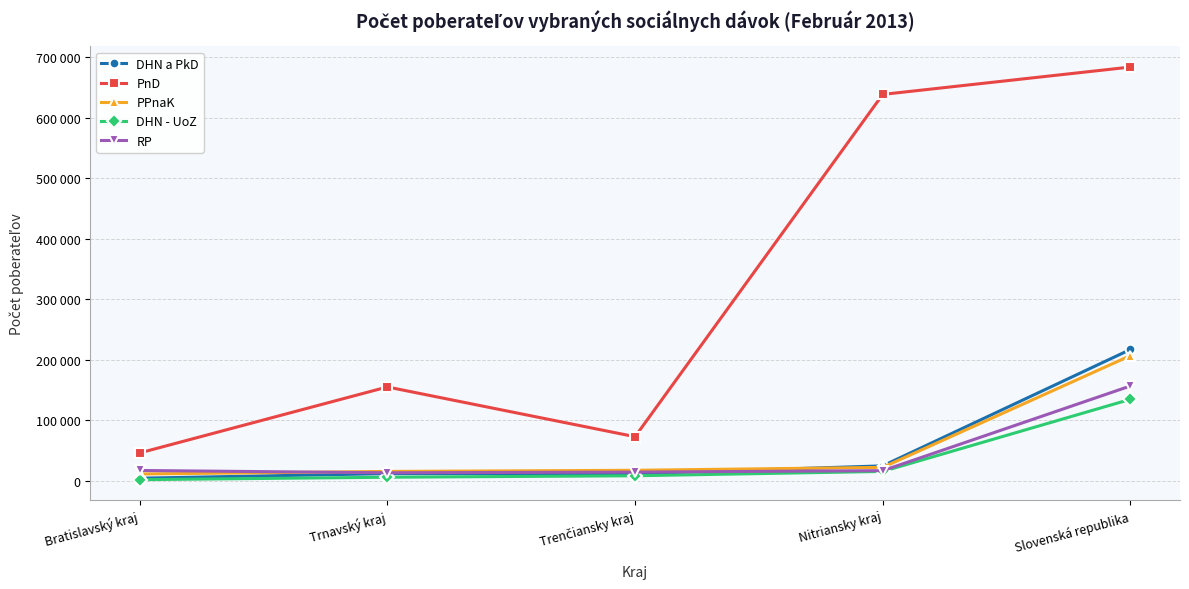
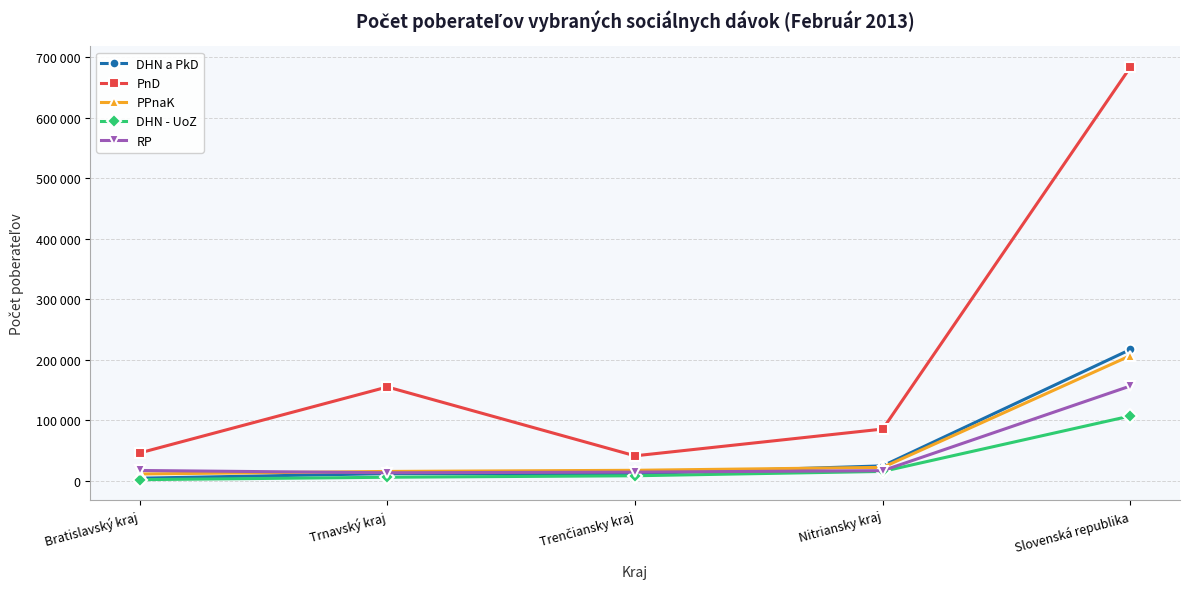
PnD, Trenčiansky kraj: 70000 -> 40000
PnD, Nitriansky kraj: 640000 -> 90000
DHN - UoZ, Slovenská republika: 130000 -> 110000
